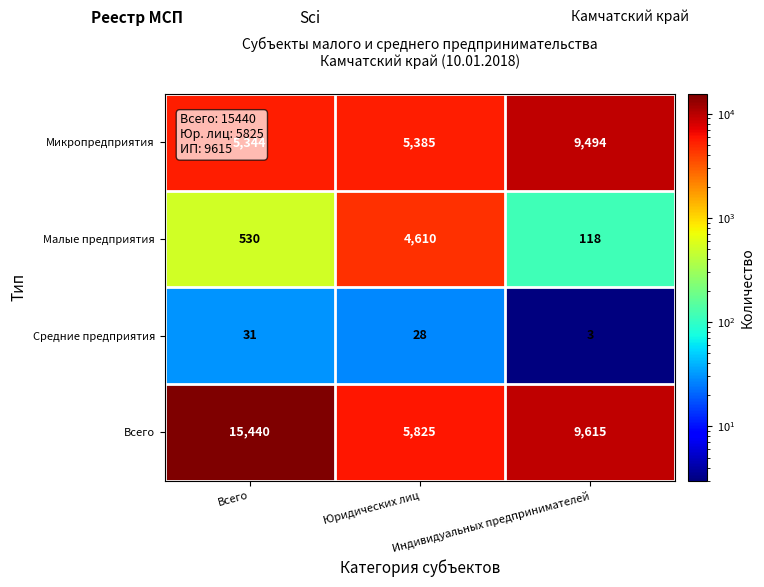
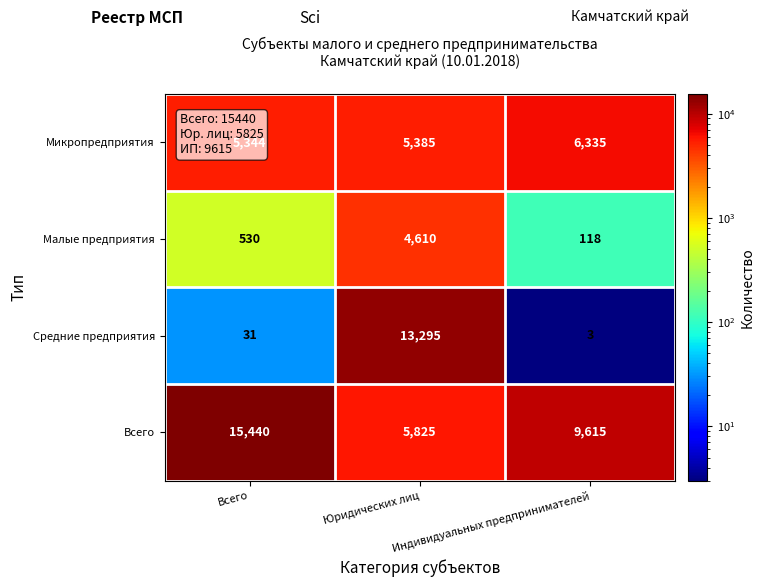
Микропредприятия, Индивидуальных предпринимателей: 9,494 -> 6,335
Средние предприятия, Юридических лиц: 28 -> 13,295
